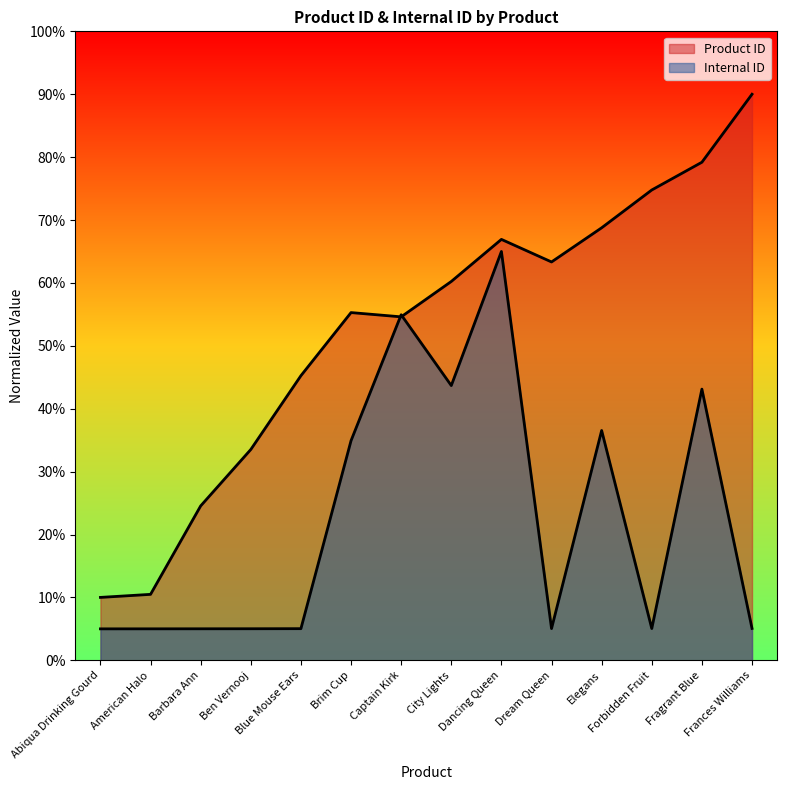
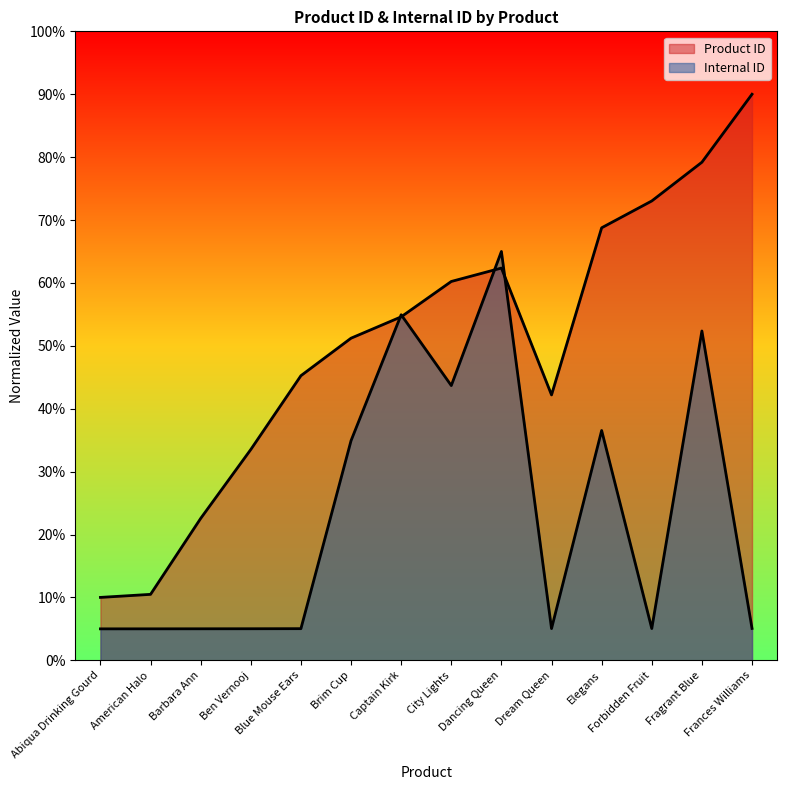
Product ID, Barbara Ann: 25% -> 23%
Product ID, Brim Cup: 55% -> 51%
Product ID, Dancing Queen: 67% -> 62%
Product ID, Dream Queen: 63% -> 42%
Product ID, Forbidden Fruit: 75% -> 73%
Internal ID, Fragrant Blue: 43% -> 52%
